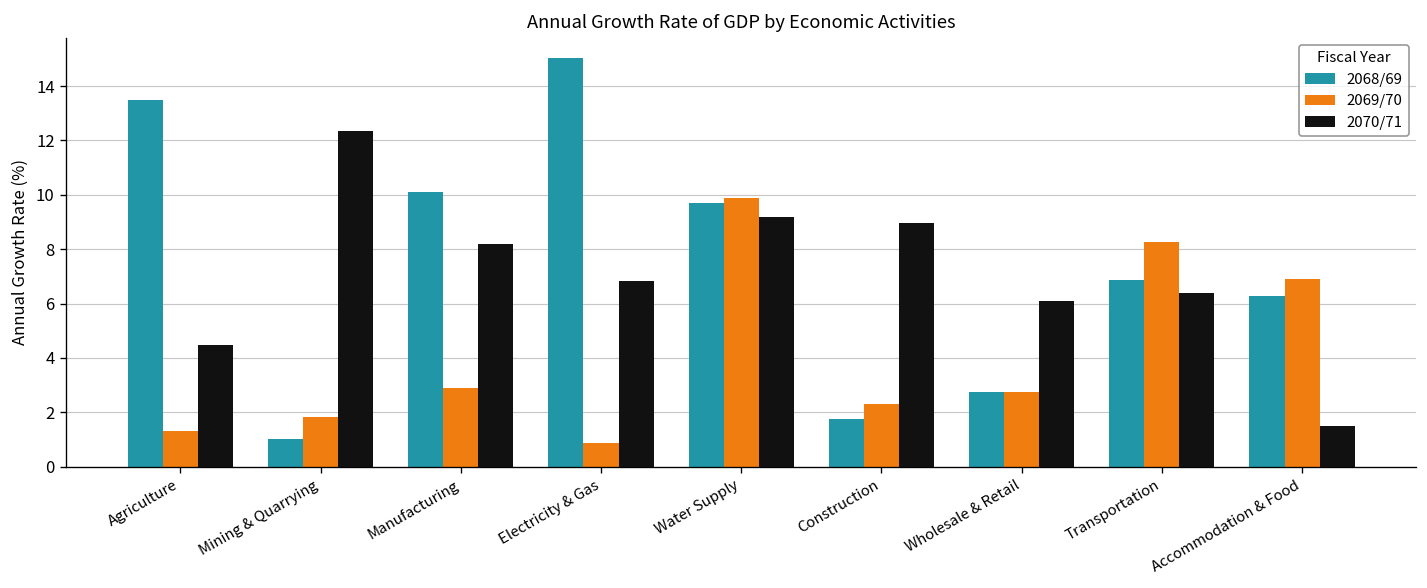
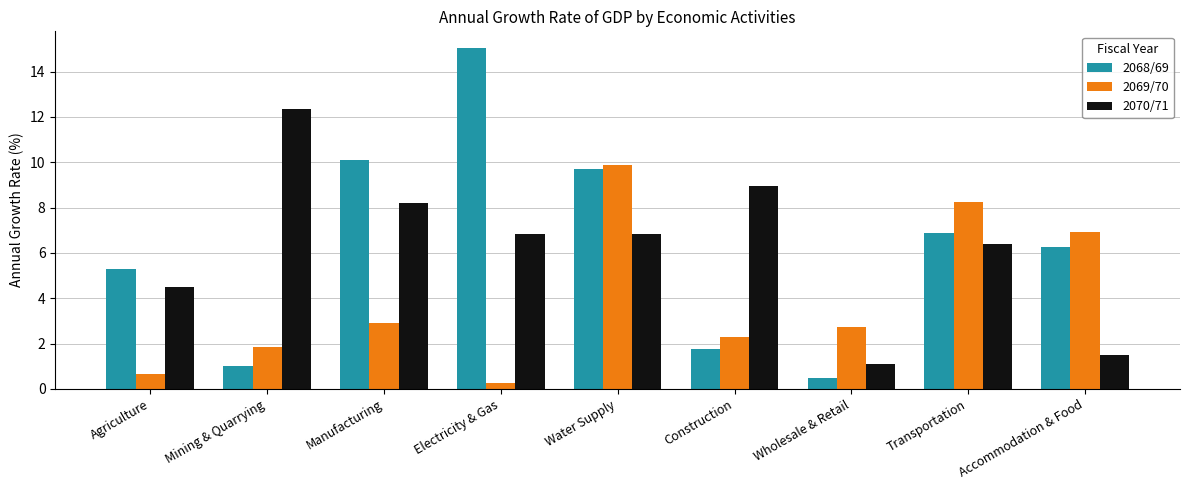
2068/69, Agriculture: 13.5 -> 5.3
2069/70, Agriculture: 1.3 -> 0.6
2069/70, Electricity & Gas: 0.9 -> 0.3
2070/71, Water Supply: 9.2 -> 6.8
2068/69, Wholesale & Retail: 2.7 -> 0.5
2070/71, Wholesale & Retail: 6.1 -> 1.1
